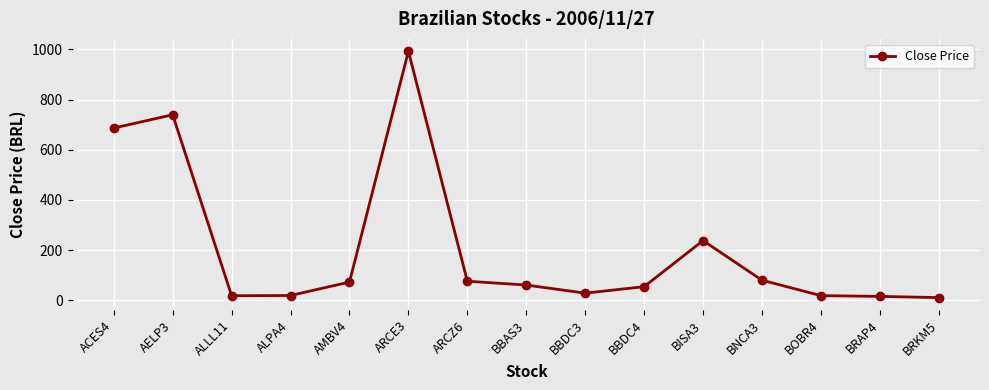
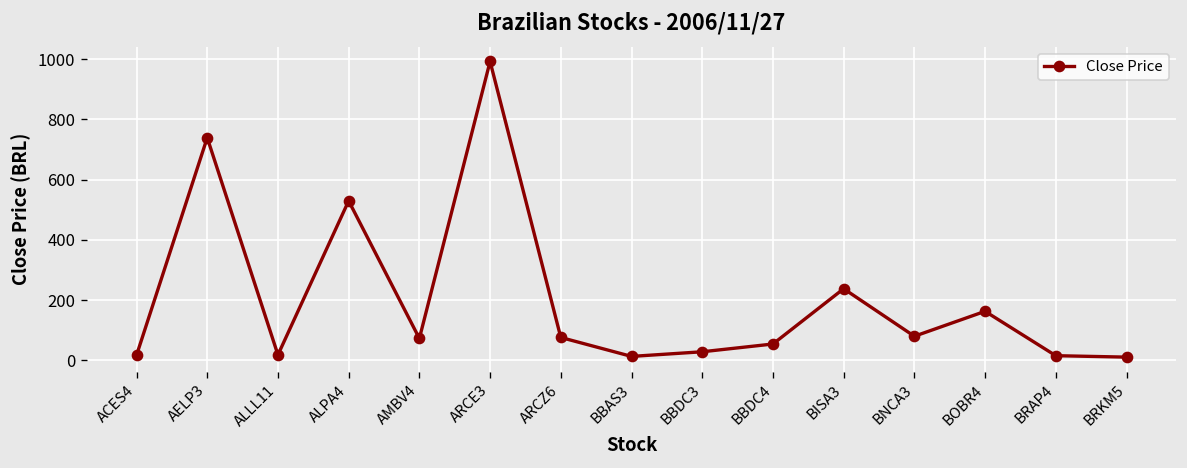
ACES4: 690 -> 20
ALPA4: 20 -> 530
BBAS3: 60 -> 10
BOBR4: 20 -> 160
